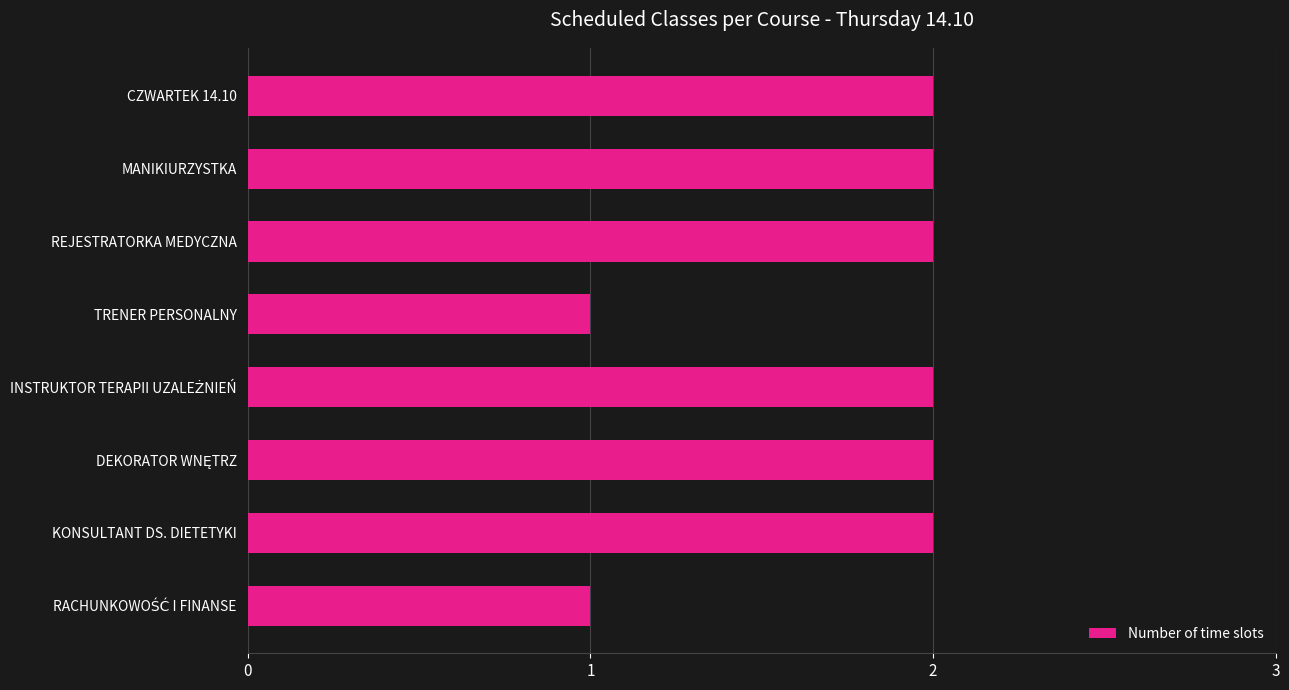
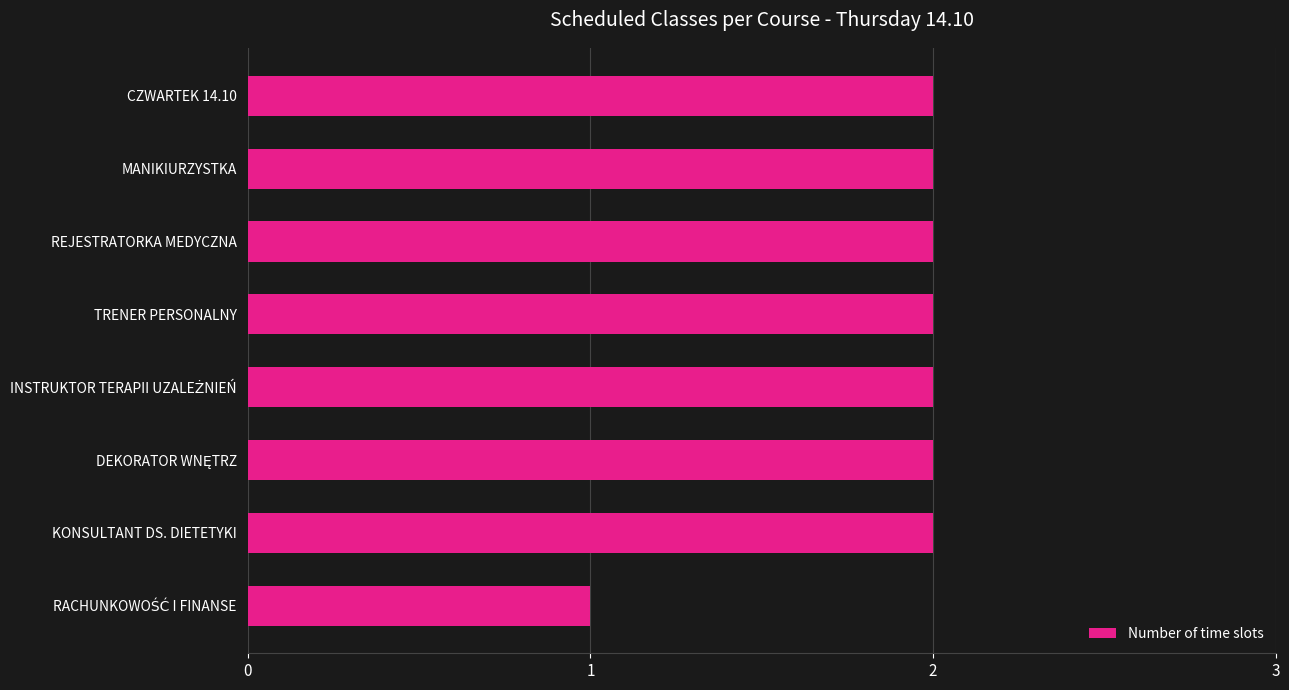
TRENER PERSONALNY: 1 -> 2
